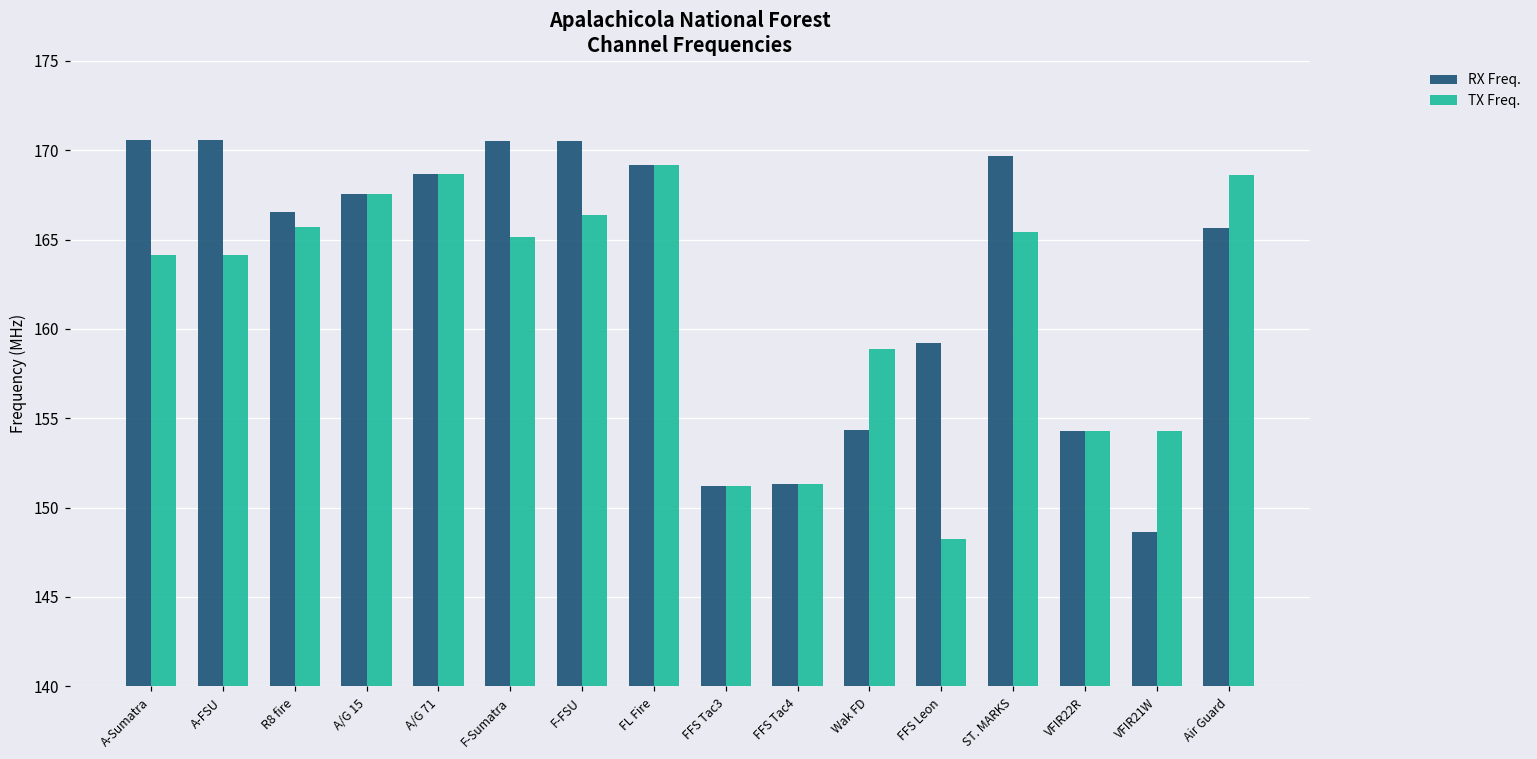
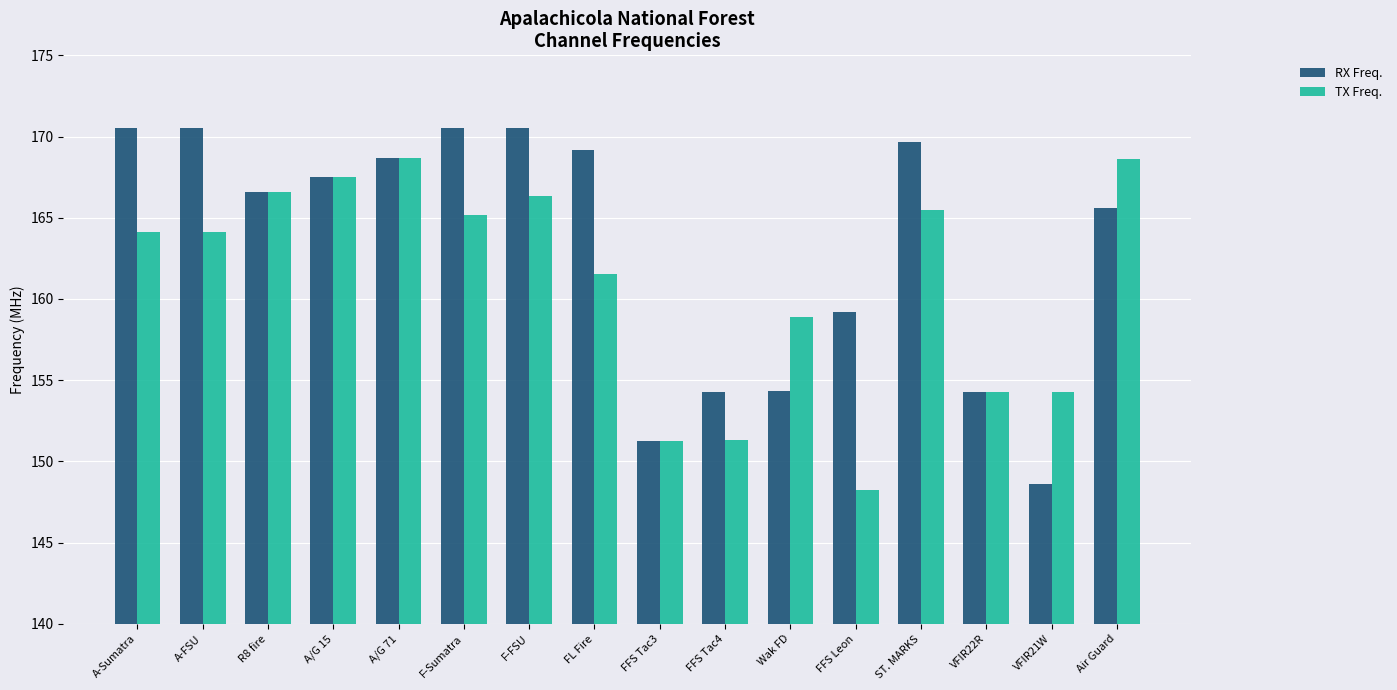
TX Freq., R8 fire: 165.7 -> 166.6
TX Freq., FL Fire: 169.2 -> 161.5
RX Freq., FFS Tac4: 151.3 -> 154.3
